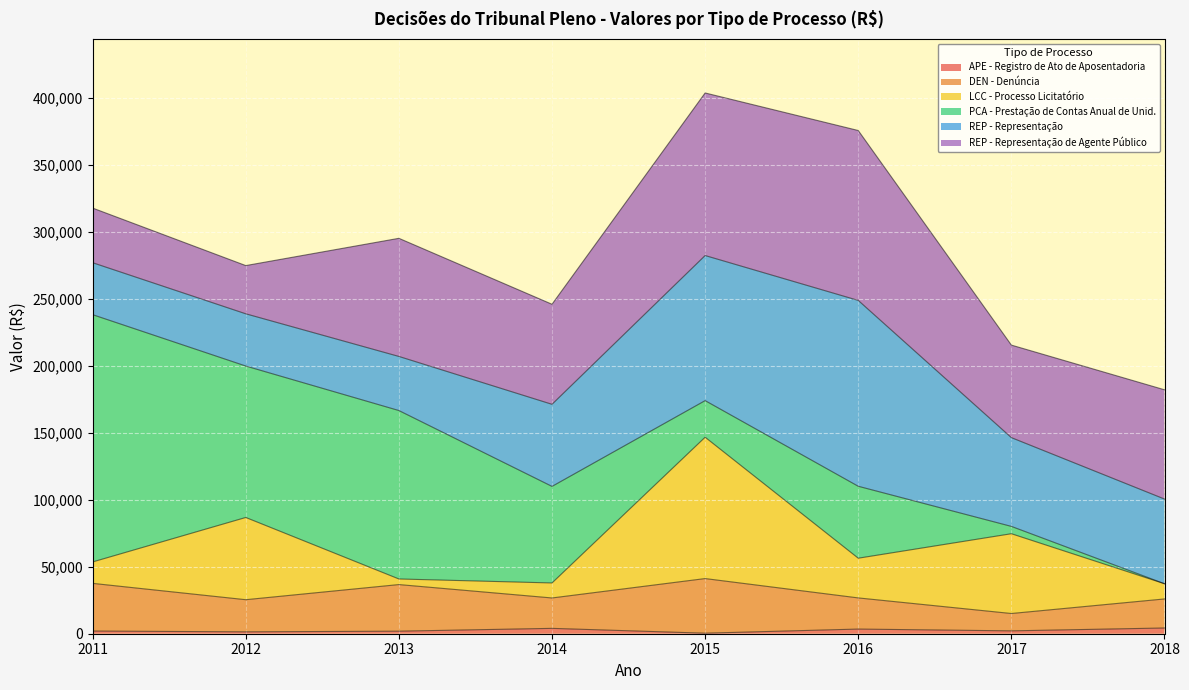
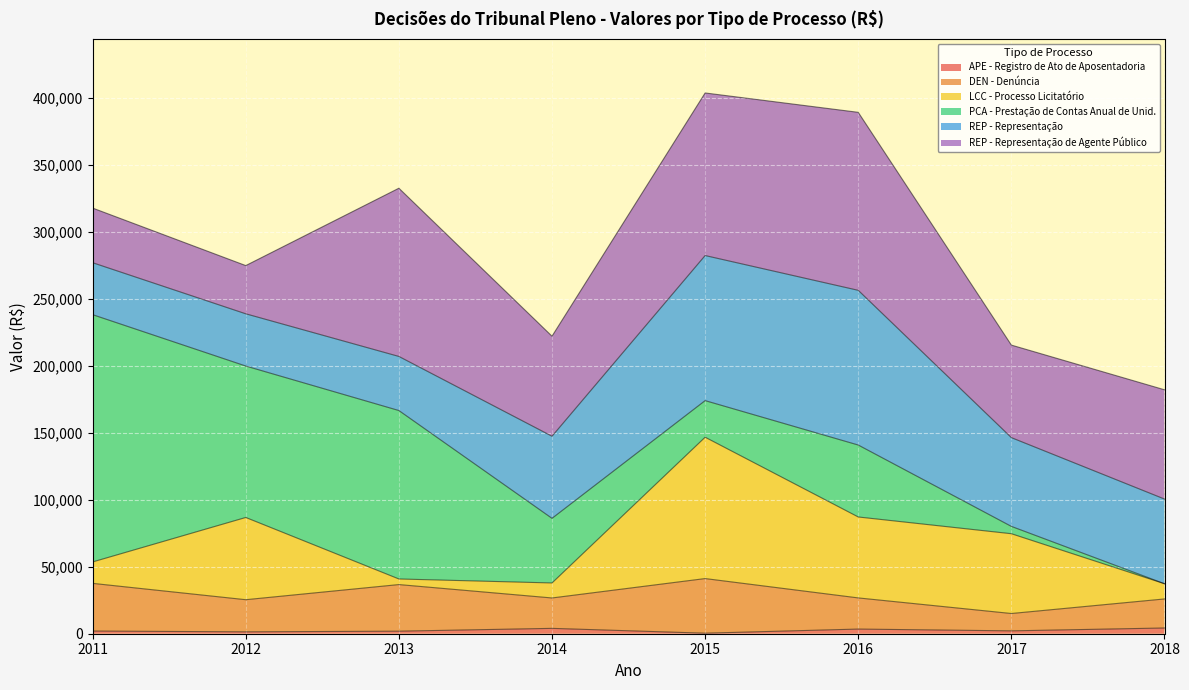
REP - Representação de Agente Público, 2013: 88,000 -> 126,000
PCA - Prestação de Contas Anual de Unid., 2014: 72,000 -> 48,000
LCC - Processo Licitatório, 2016: 30,000 -> 60,000
REP - Representação, 2016: 139,000 -> 116,000
REP - Representação de Agente Público, 2016: 127,000 -> 133,000
